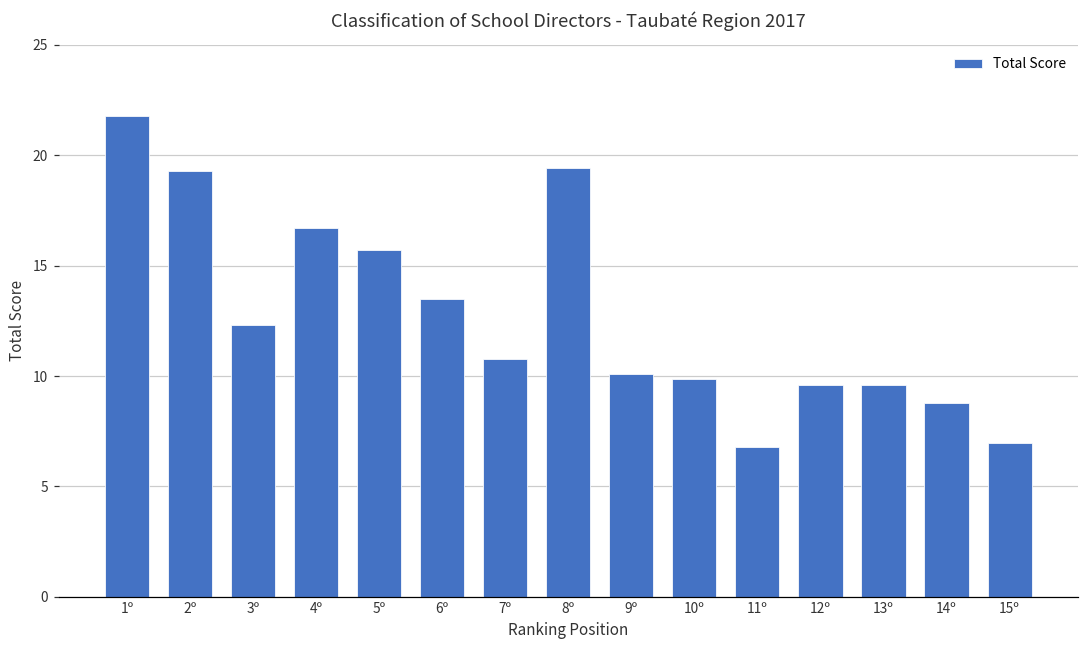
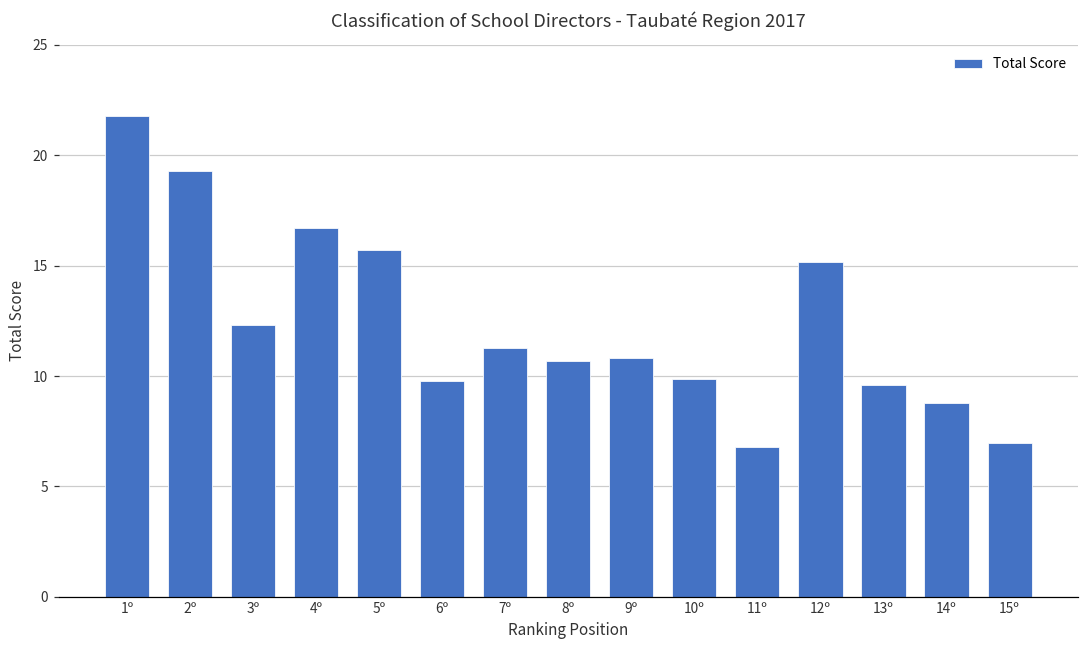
6º: 13.5 -> 9.8
7º: 10.8 -> 11.3
8º: 19.4 -> 10.7
9º: 10.1 -> 10.8
12º: 9.6 -> 15.2
